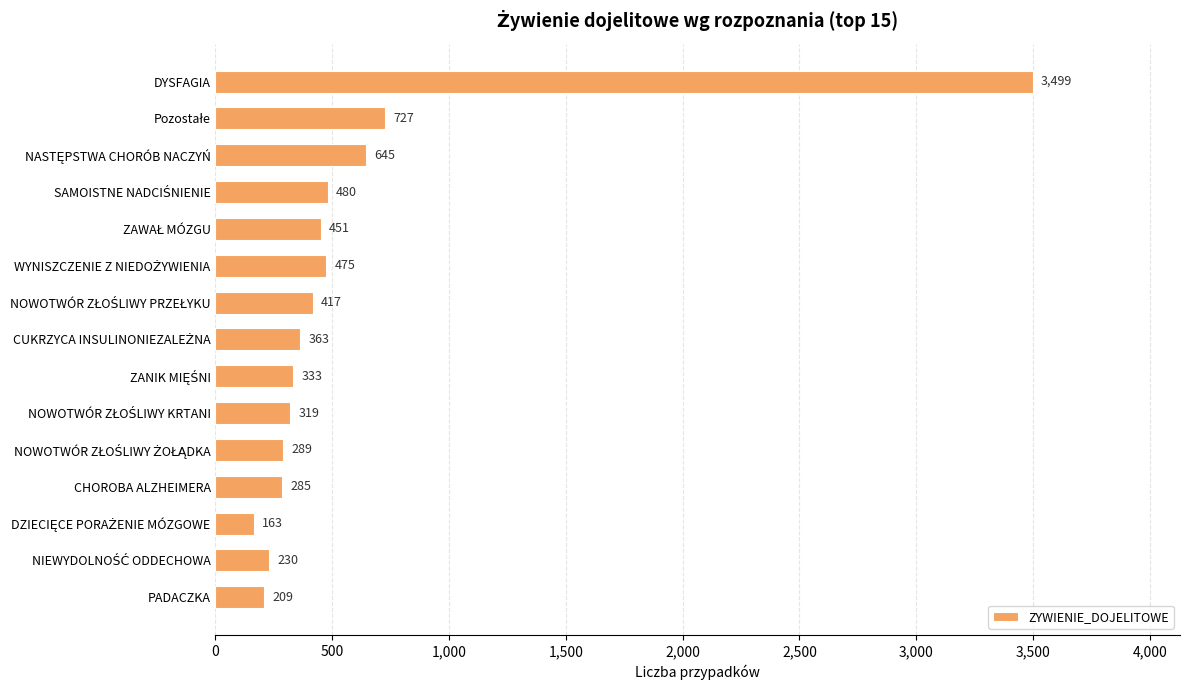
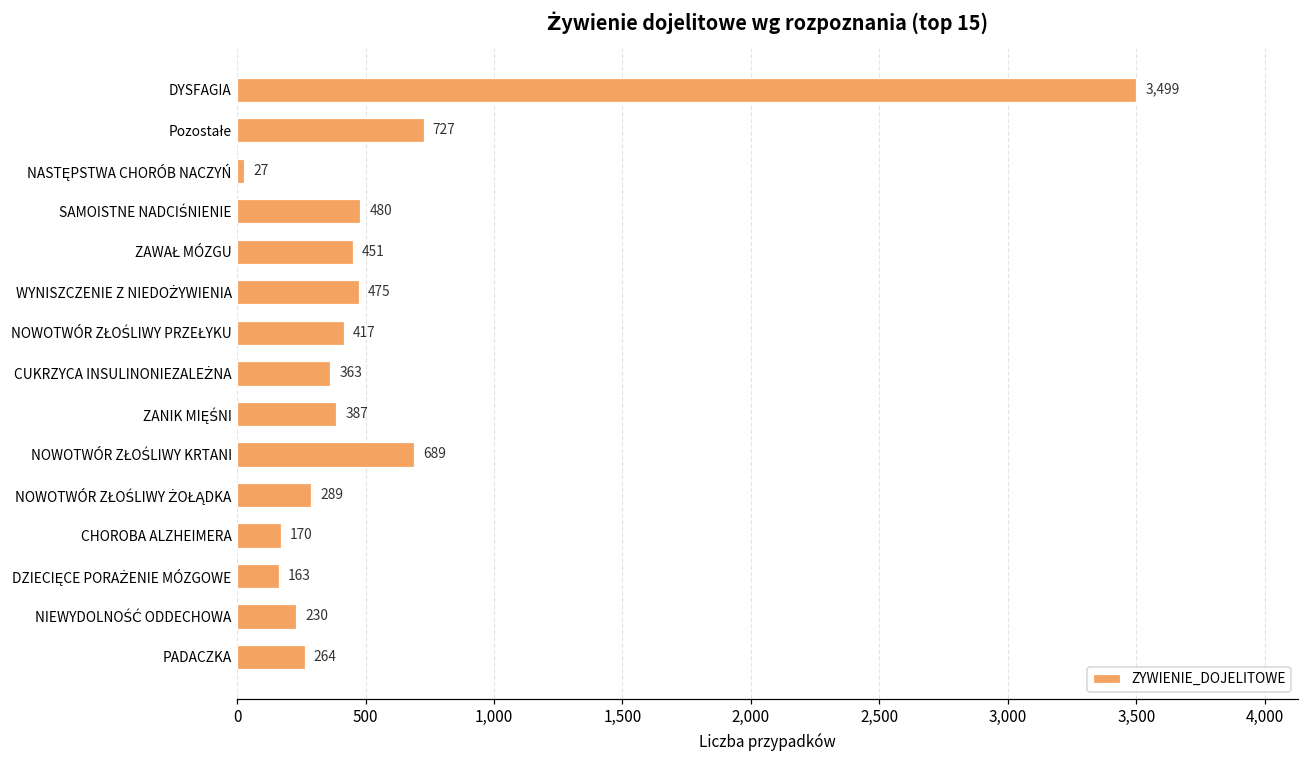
NASTĘPSTWA CHORÓB NACZYŃ: 645 -> 27
ZANIK MIĘŚNI: 333 -> 387
NOWOTWÓR ZŁOŚLIWY KRTANI: 319 -> 689
CHOROBA ALZHEIMERA: 285 -> 170
PADACZKA: 209 -> 264
